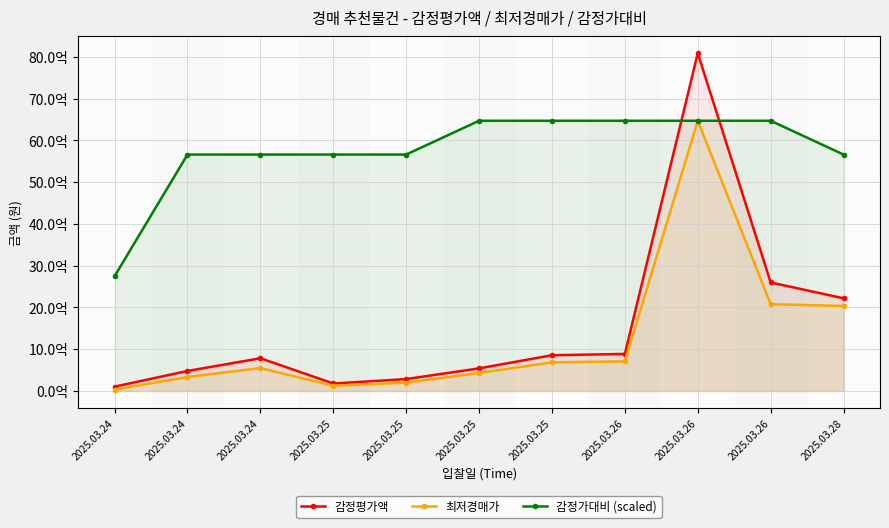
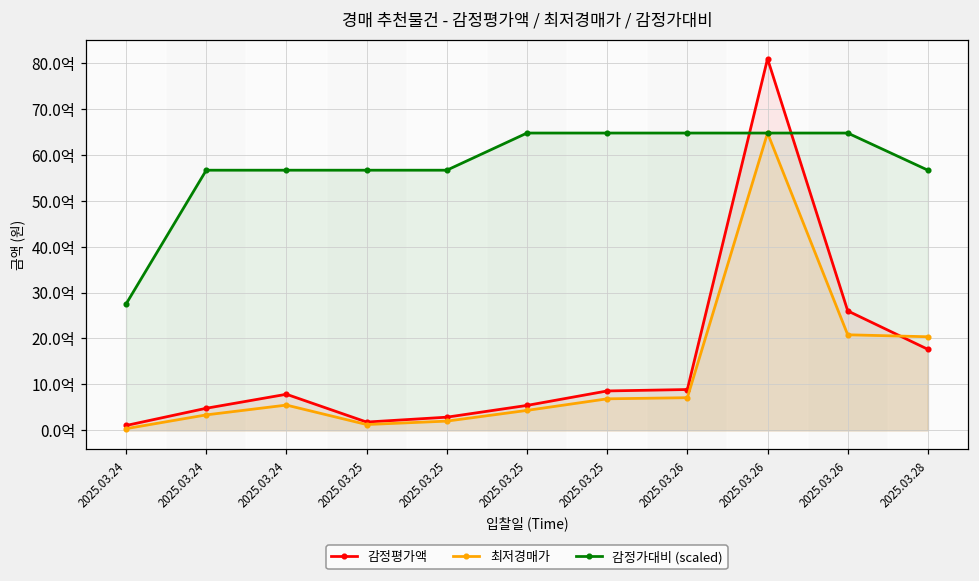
감정평가액, 2025.03.28: 22억 -> 18억
